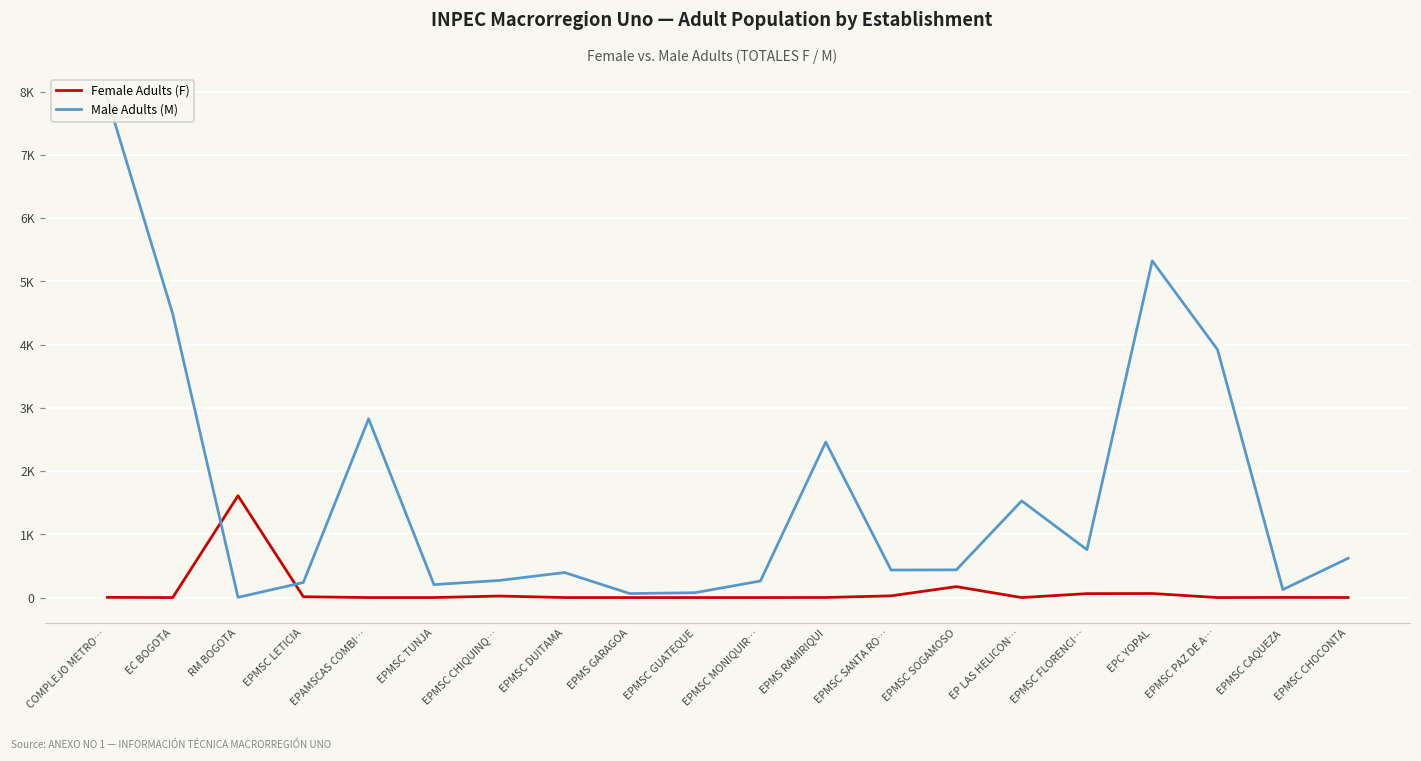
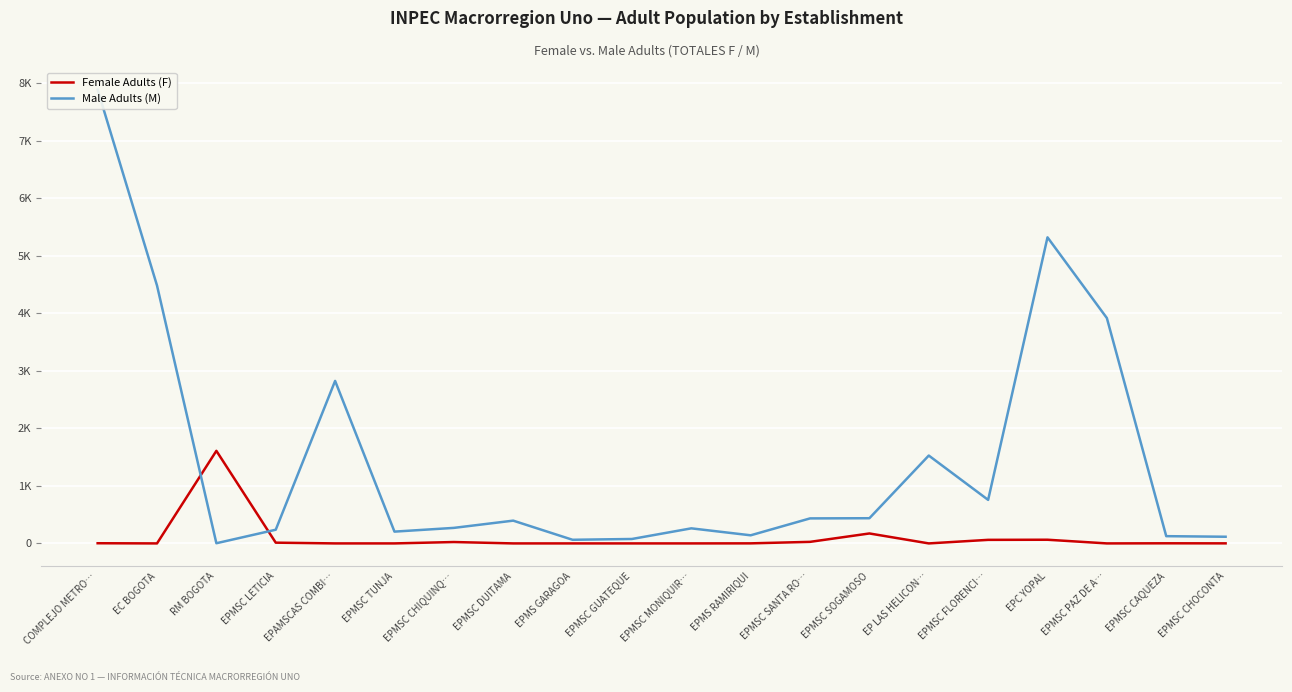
Male Adults (M), EPMS RAMIRIQUI: 2500 -> 100
Male Adults (M), EPMSC CHOCONTA: 600 -> 100
